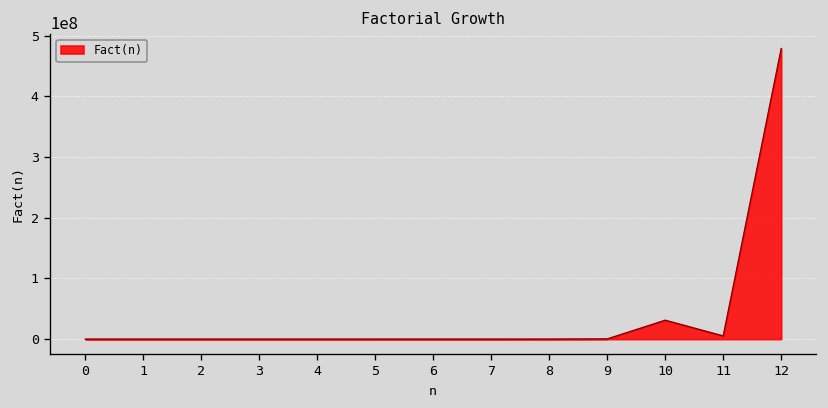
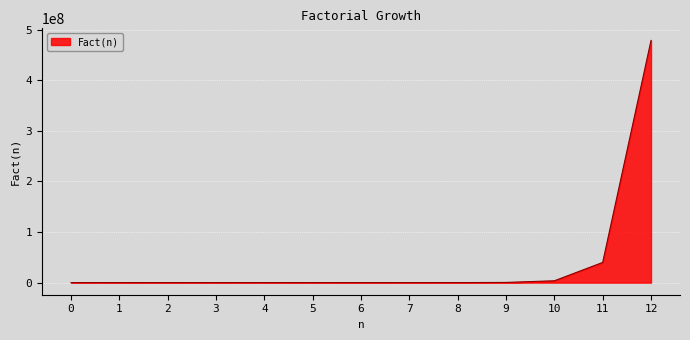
10: 30000000 -> 0
11: 10000000 -> 40000000
